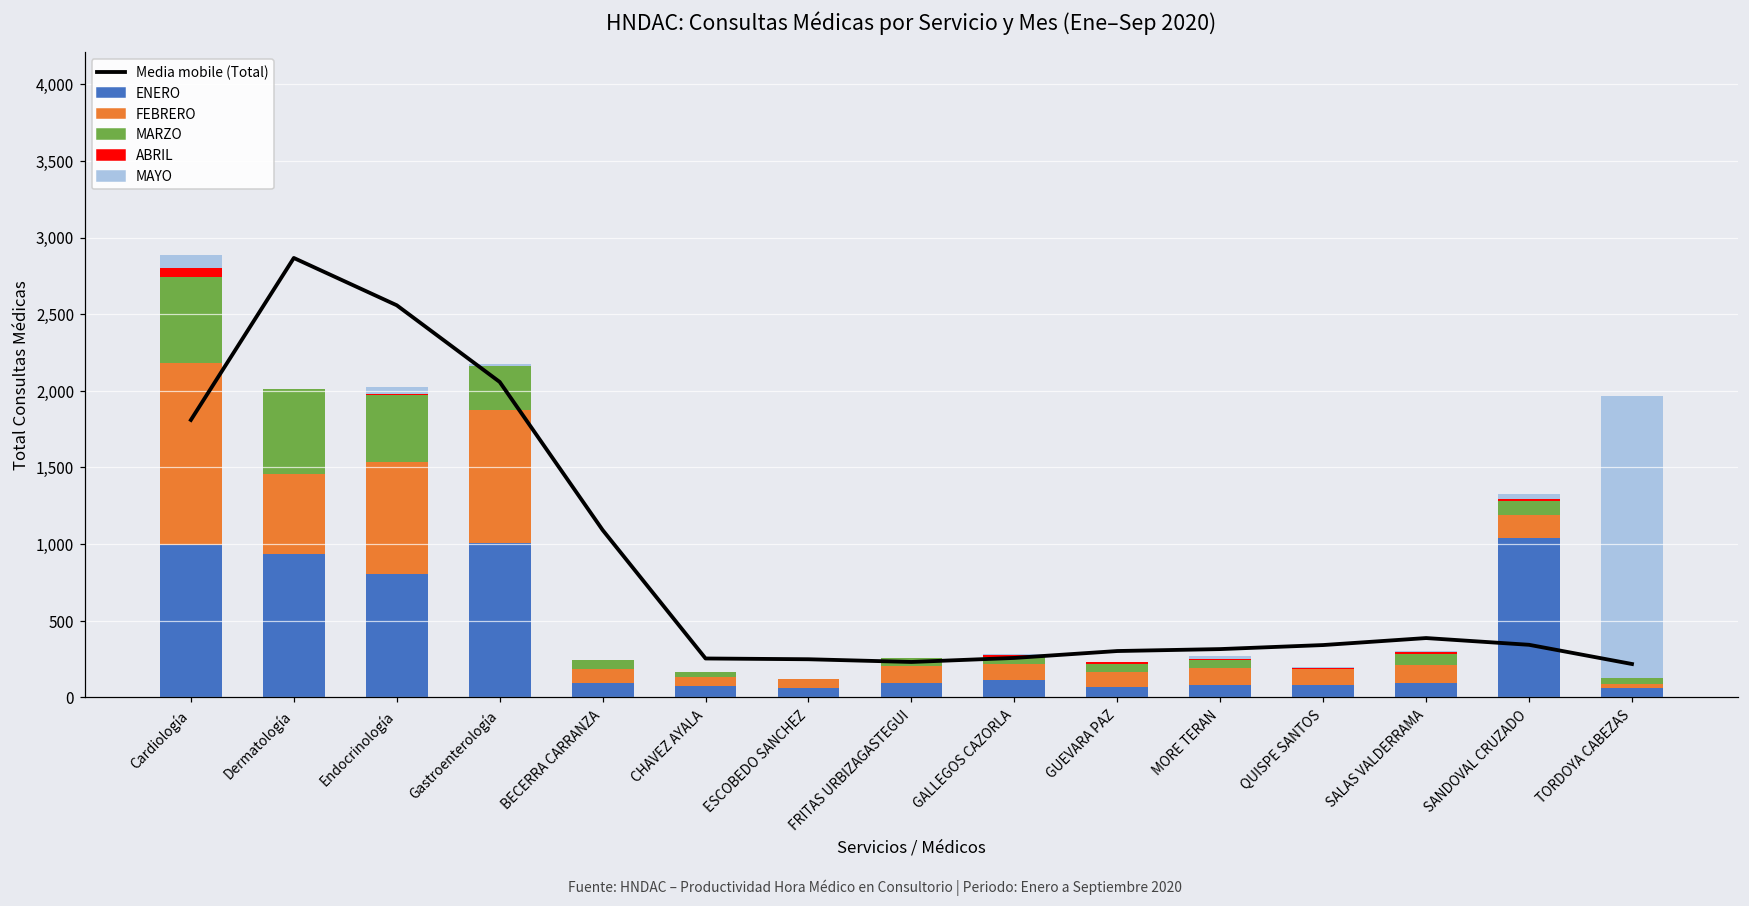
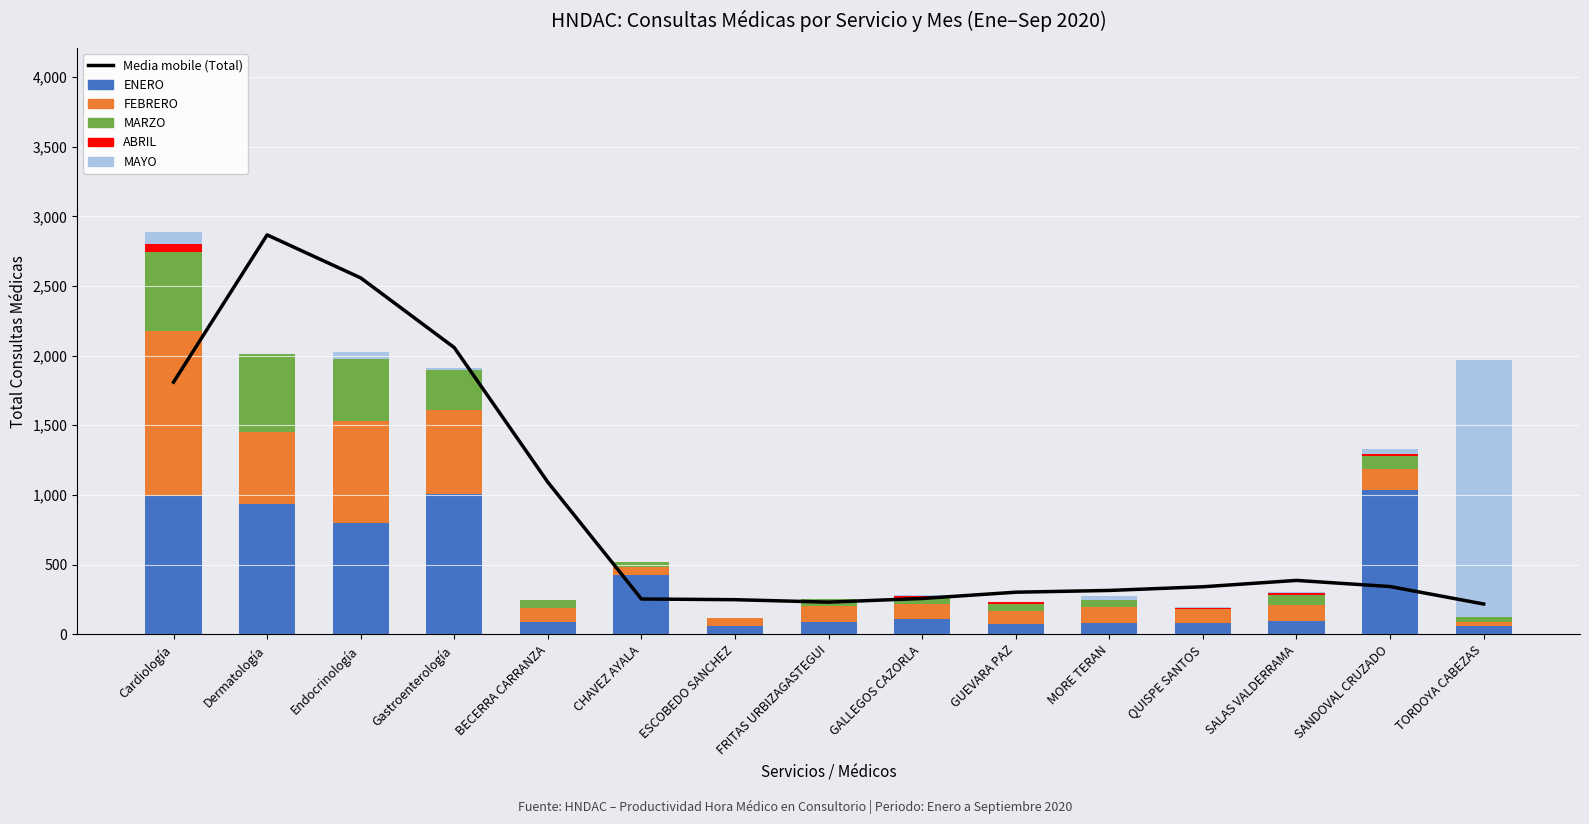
FEBRERO, Gastroenterología: 870 -> 600
ENERO, CHAVEZ AYALA: 70 -> 430
